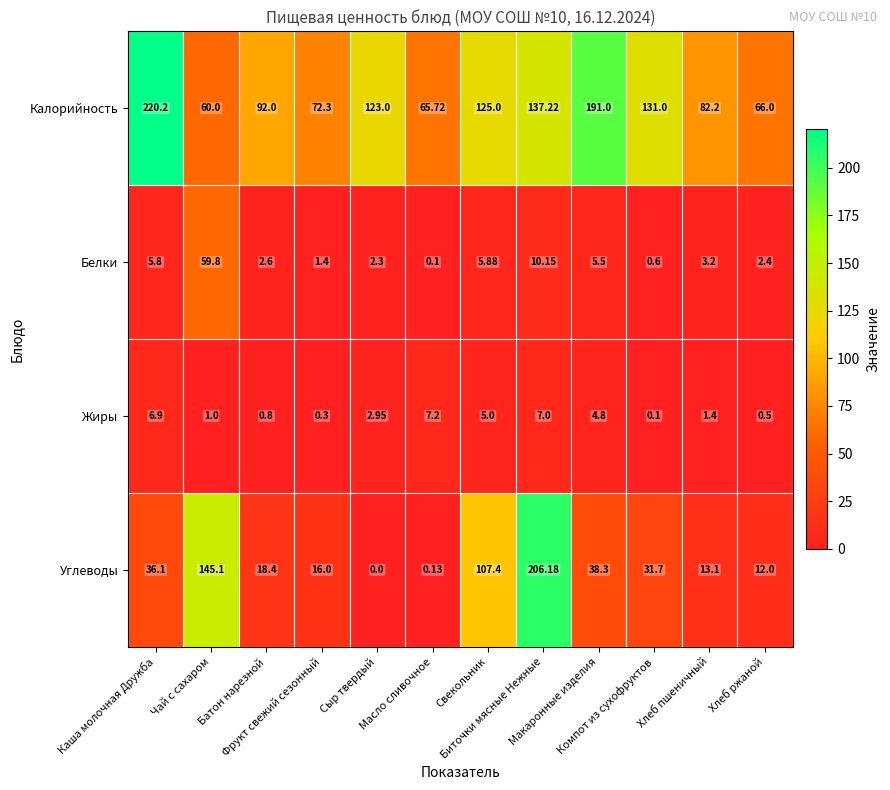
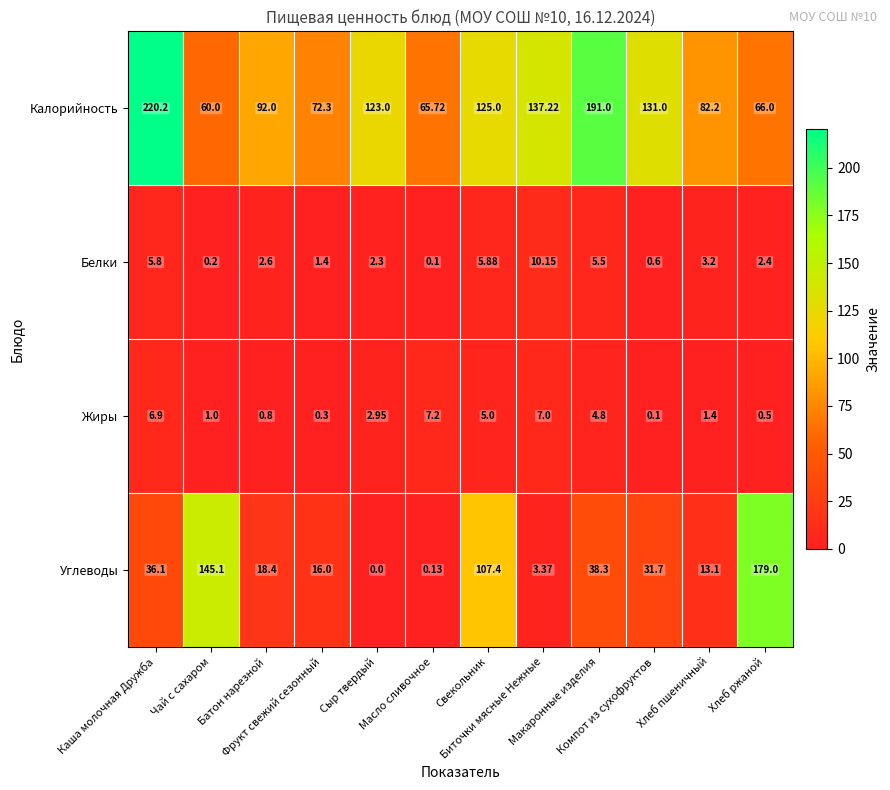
Белки, Чай с сахаром: 59.8 -> 0.2
Углеводы, Биточки мясные Нежные: 206.18 -> 3.37
Углеводы, Хлеб ржаной: 12.0 -> 179.0
